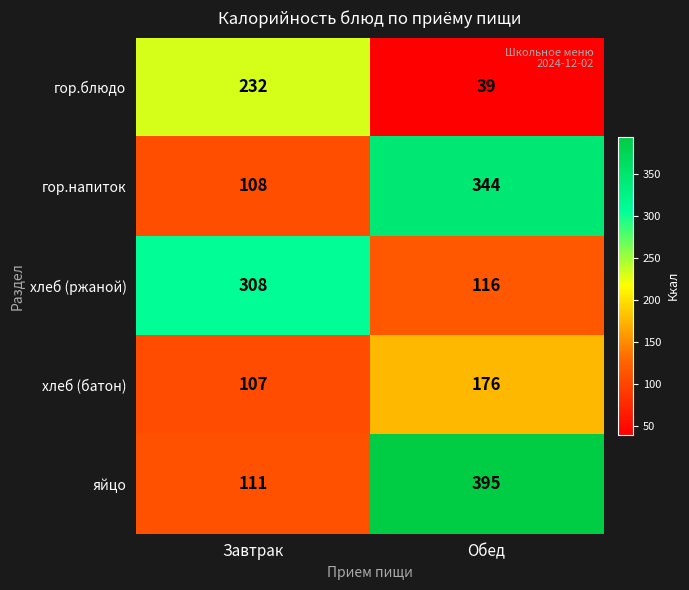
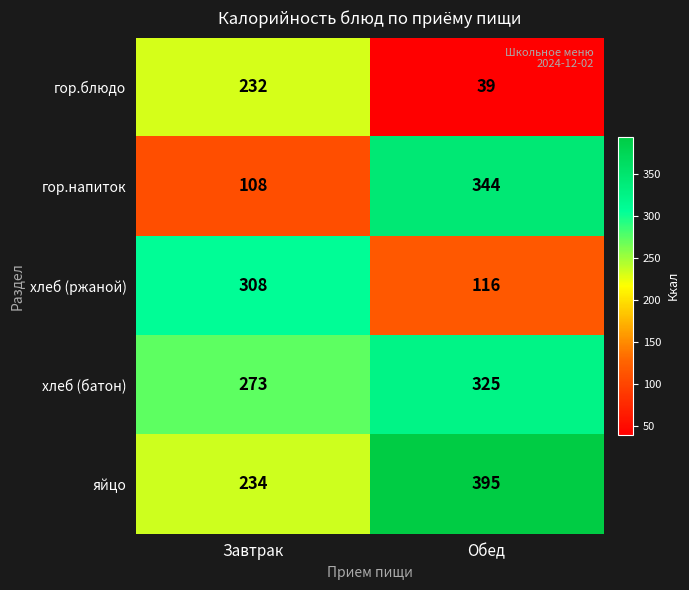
хлеб (батон), Завтрак: 107 -> 273
хлеб (батон), Обед: 176 -> 325
яйцо, Завтрак: 111 -> 234
